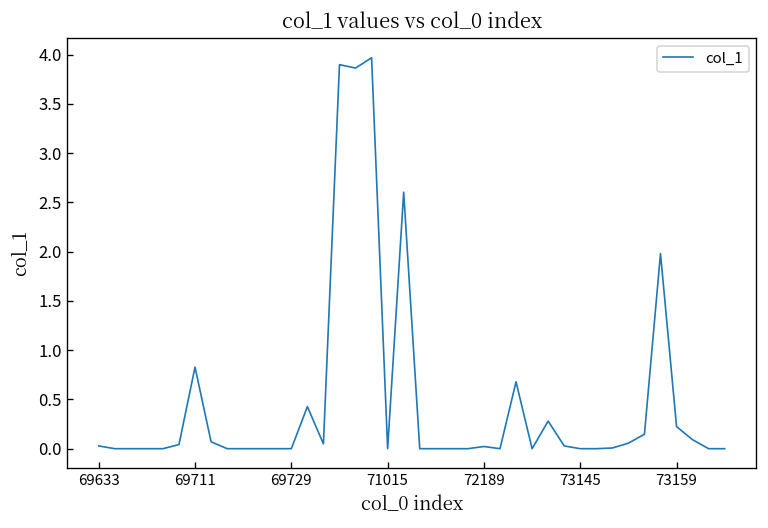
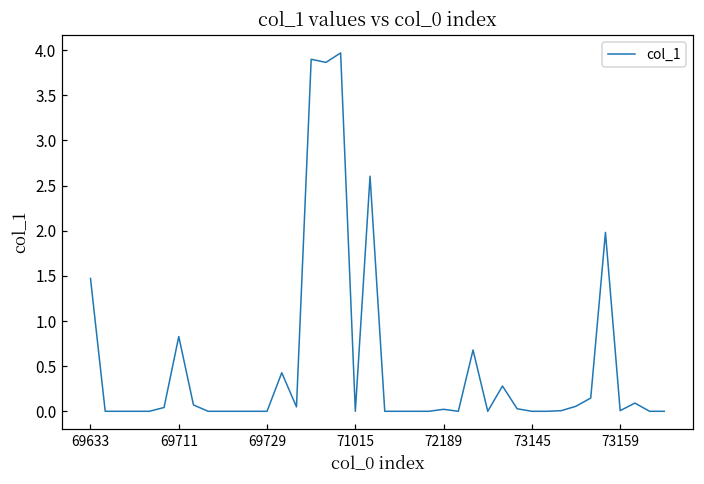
69633: 0.0 -> 1.5
73159: 0.2 -> 0.0
